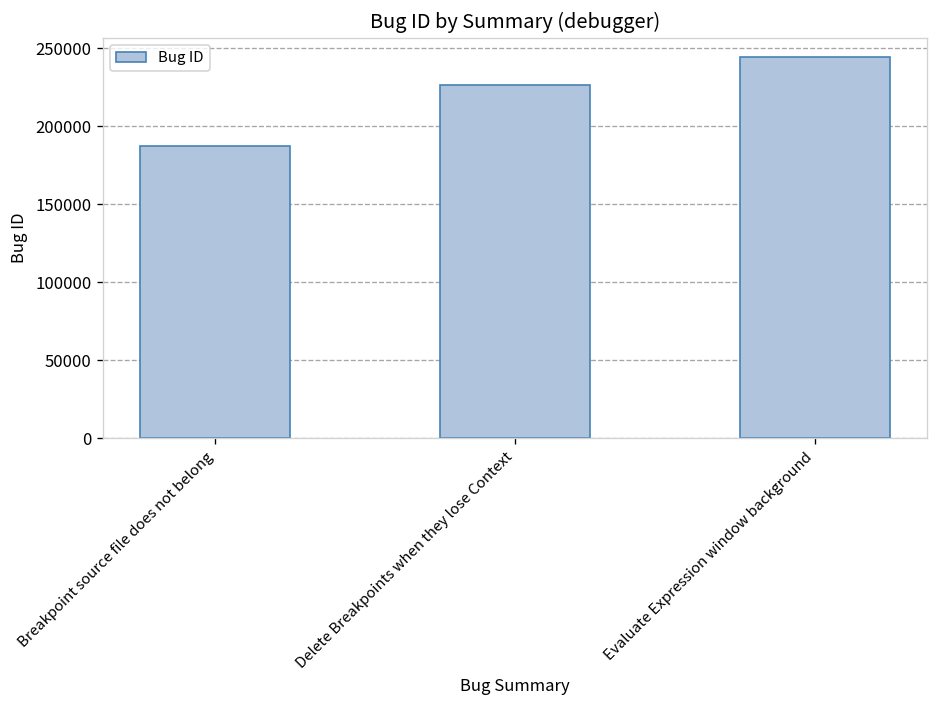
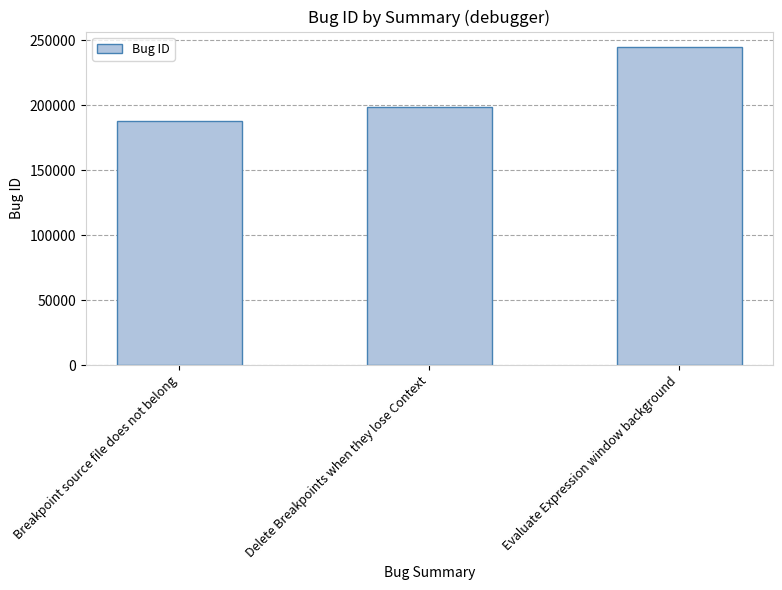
Delete Breakpoints when they lose Context: 226000 -> 199000
